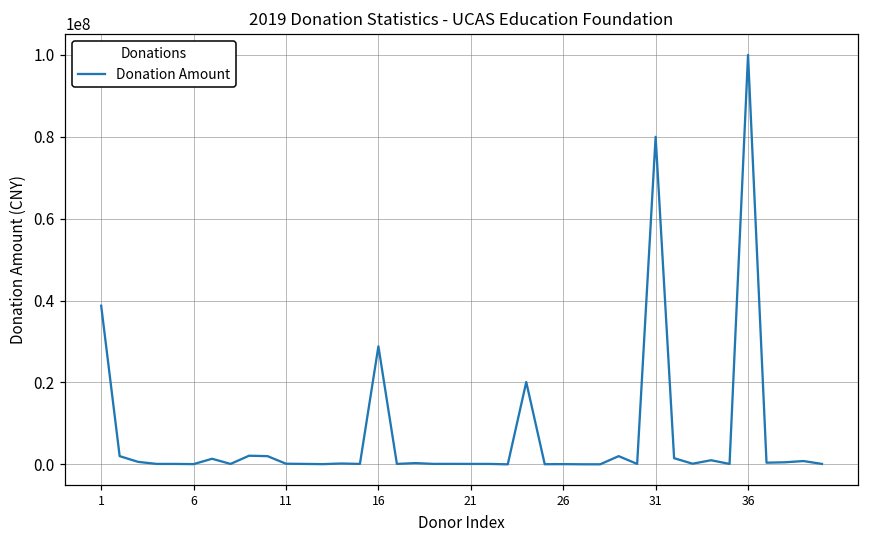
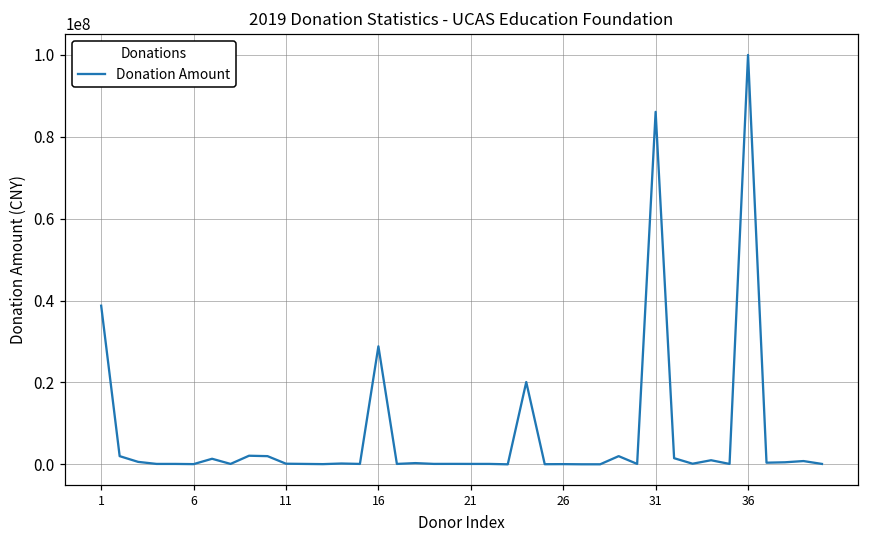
31: 80000000 -> 86000000
